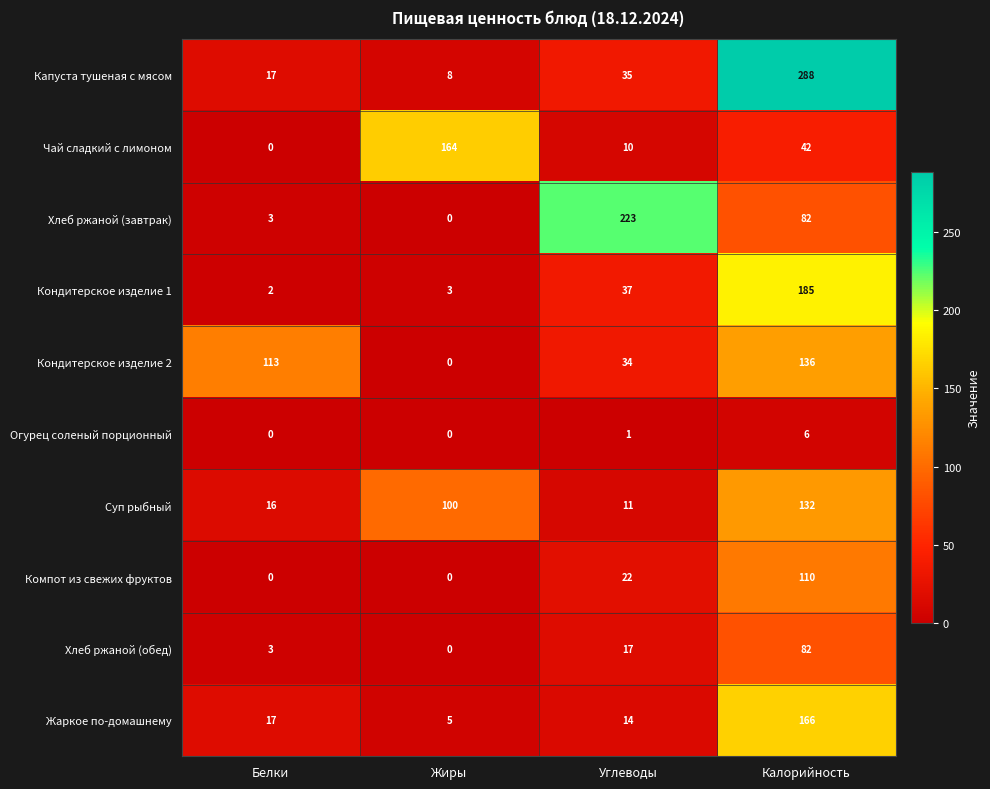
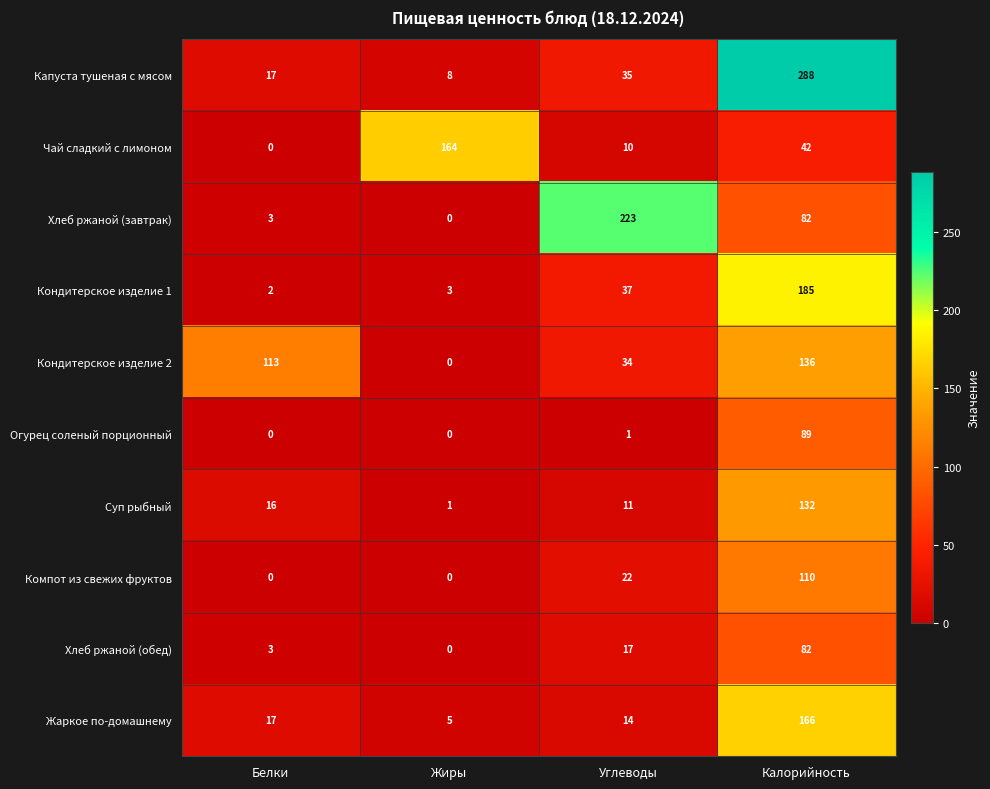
Огурец соленый порционный, Калорийность: 6 -> 89
Суп рыбный, Жиры: 100 -> 1
